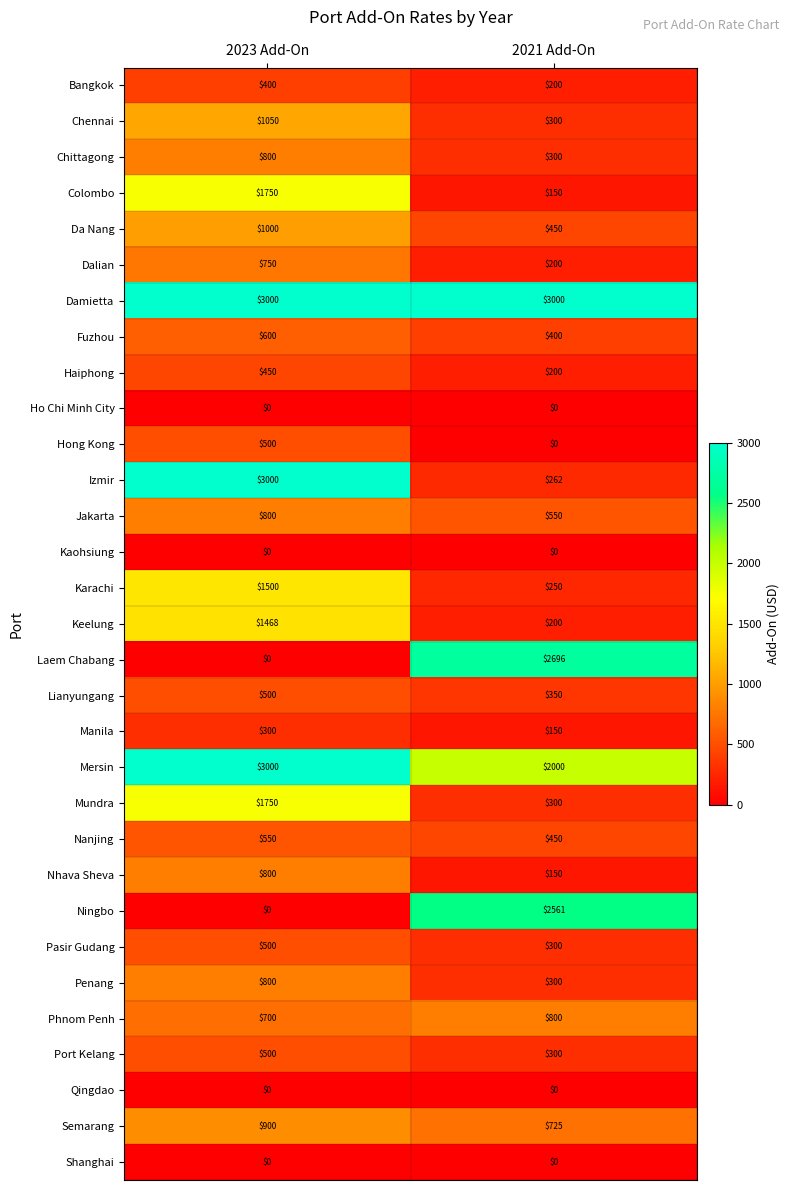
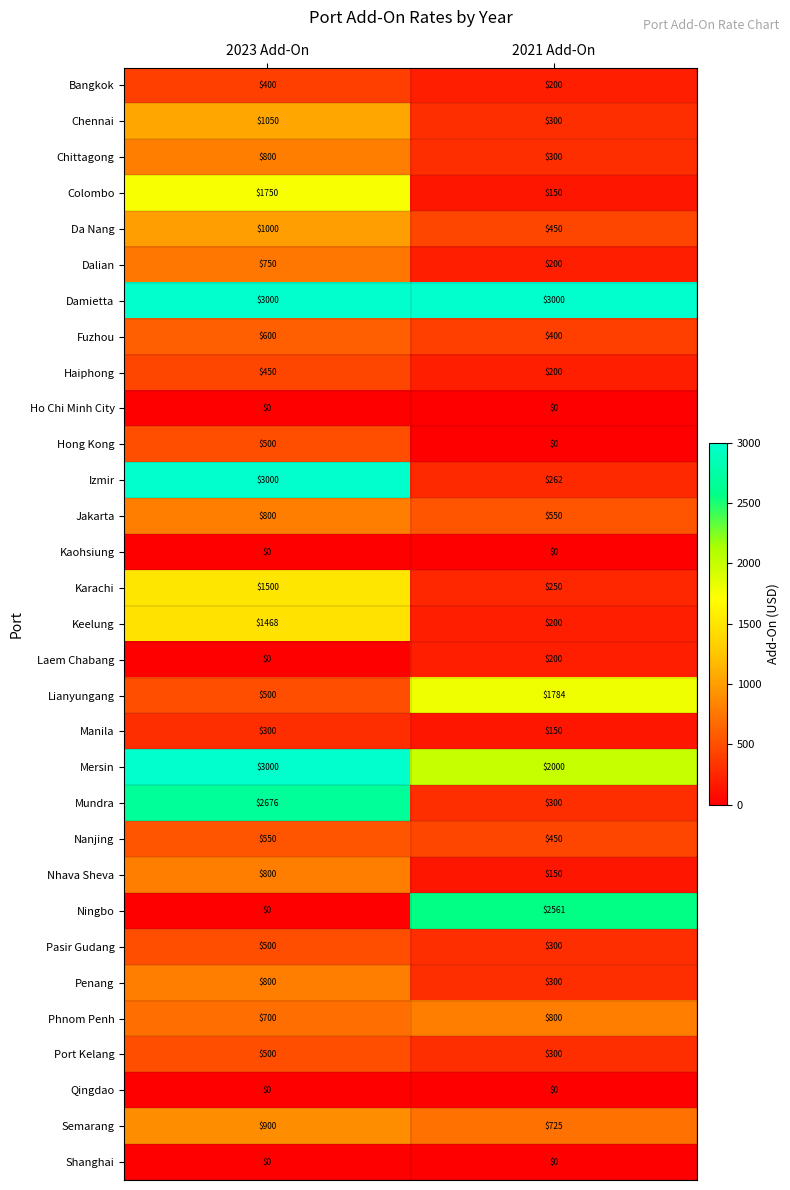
Laem Chabang, 2021 Add-On: $2696 -> $200
Lianyungang, 2021 Add-On: $350 -> $1784
Mundra, 2023 Add-On: $1750 -> $2676
